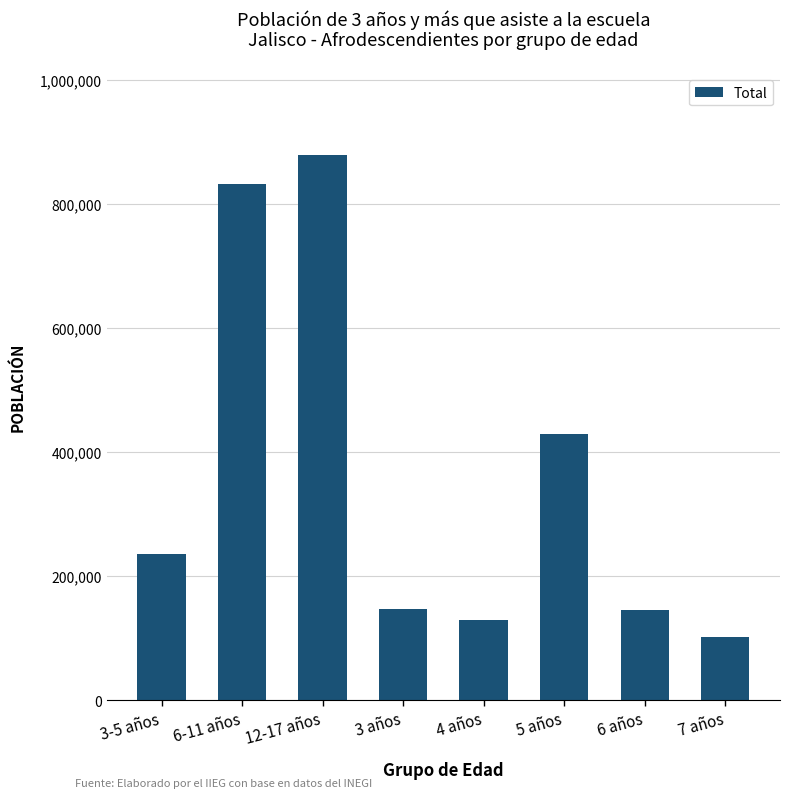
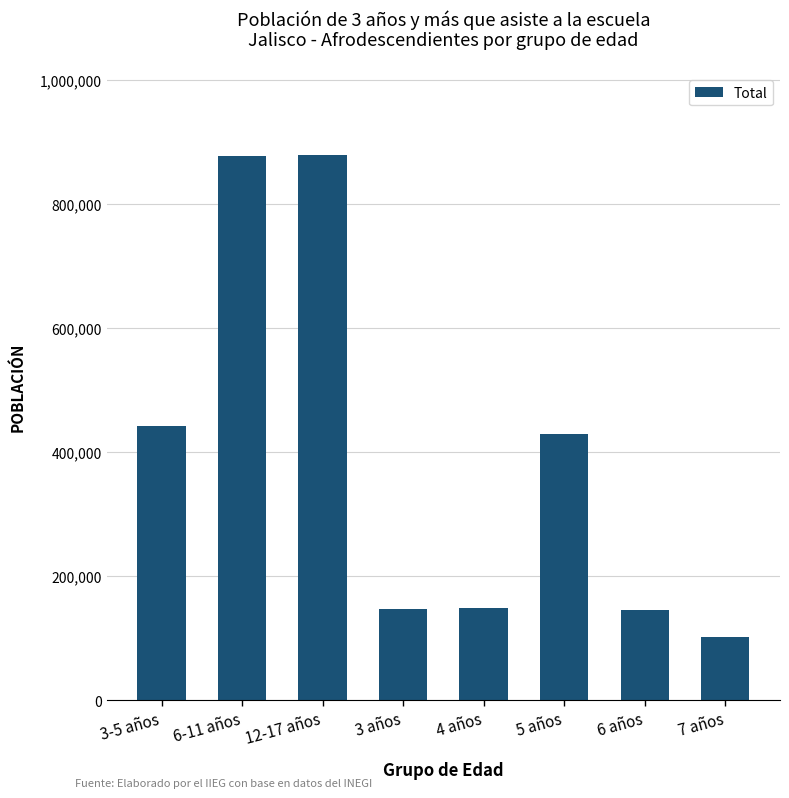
3-5 años: 240,000 -> 440,000
6-11 años: 830,000 -> 880,000
4 años: 130,000 -> 150,000
